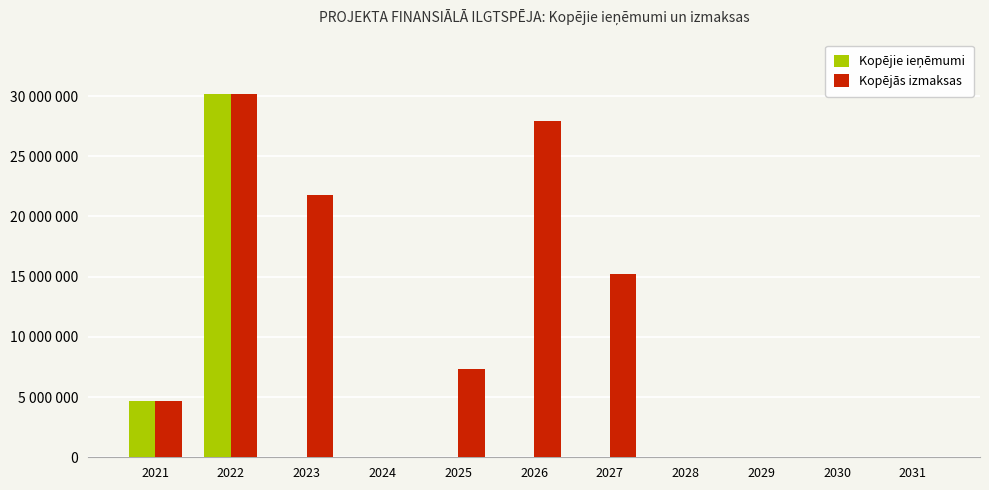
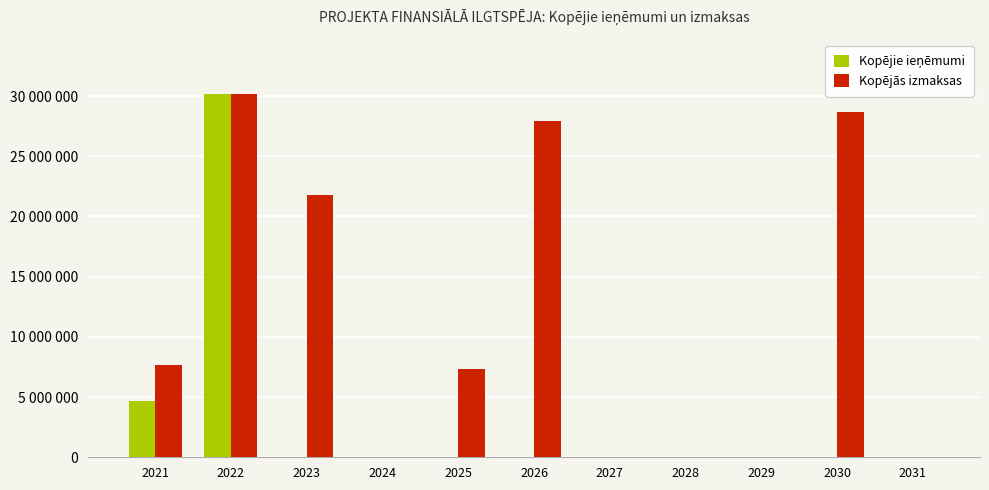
Kopējās izmaksas, 2021: 4700000 -> 7600000
Kopējās izmaksas, 2027: 15200000 -> 0
Kopējās izmaksas, 2030: 0 -> 28700000
